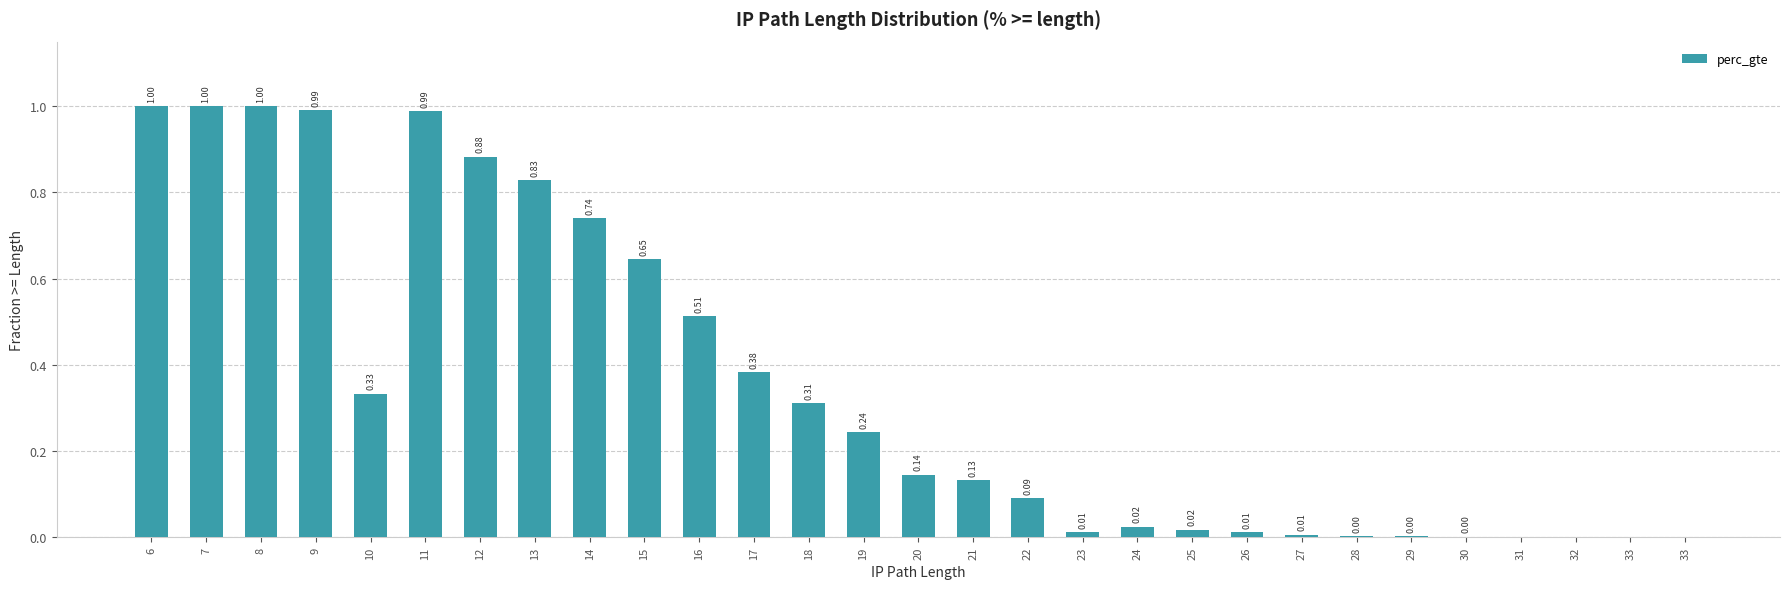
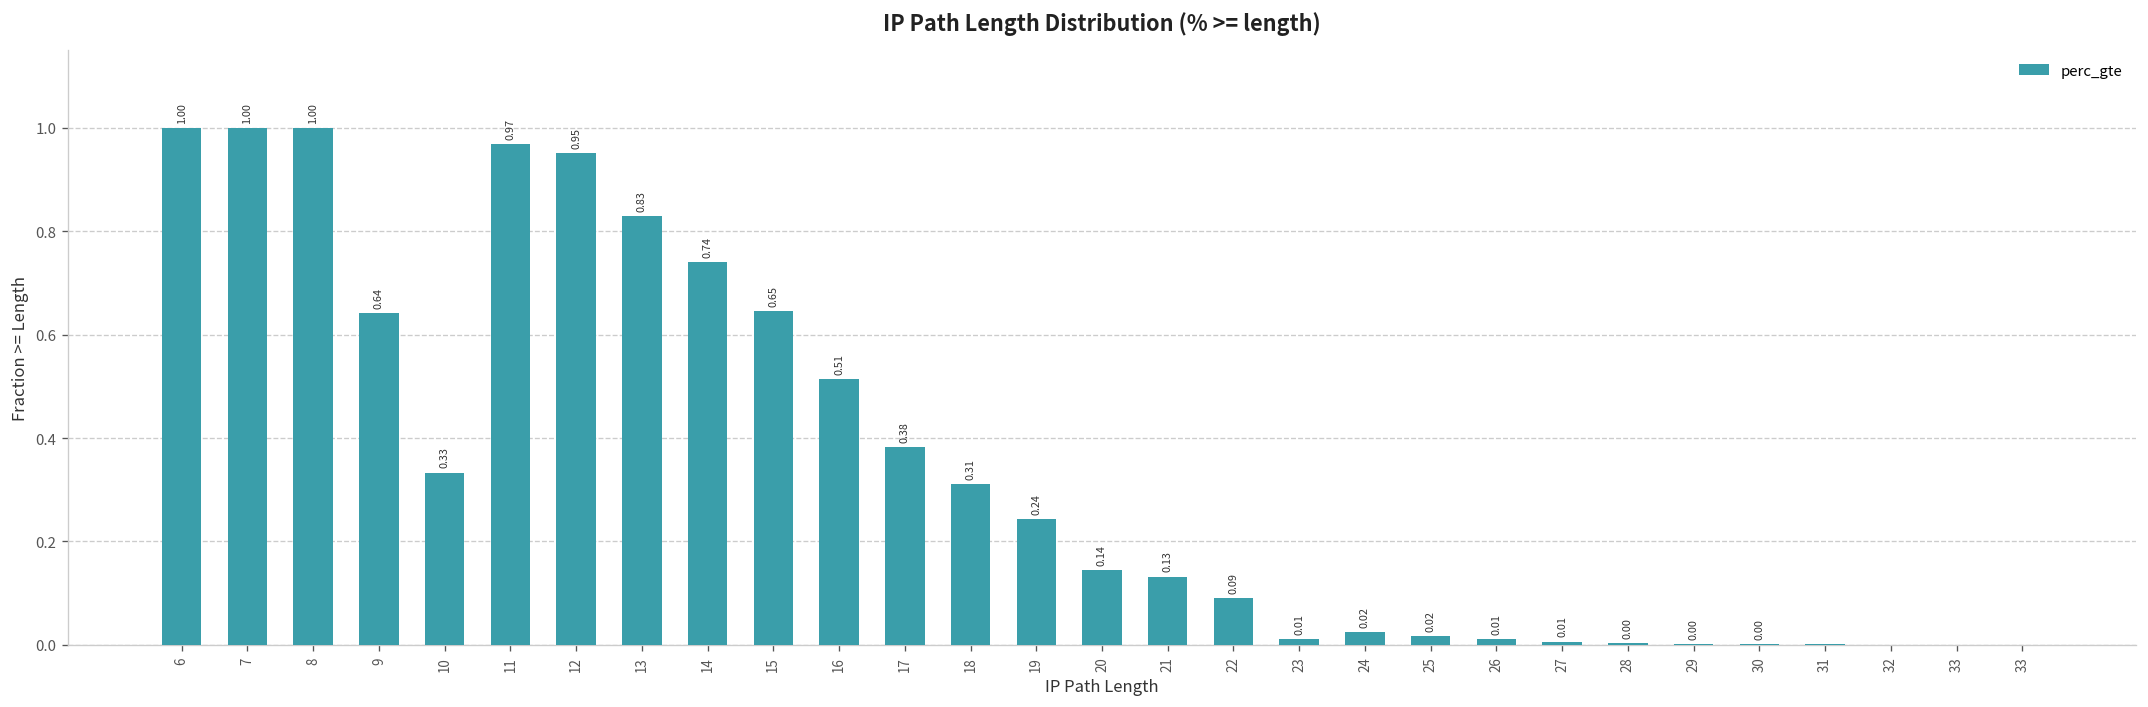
9: 0.99 -> 0.64
11: 0.99 -> 0.97
12: 0.88 -> 0.95
